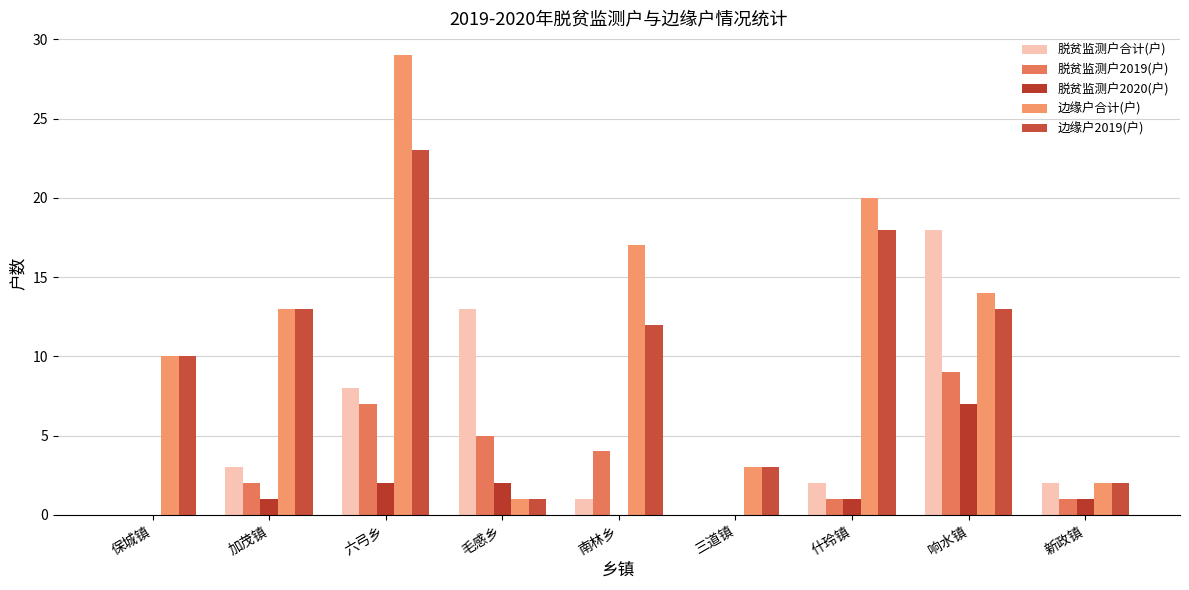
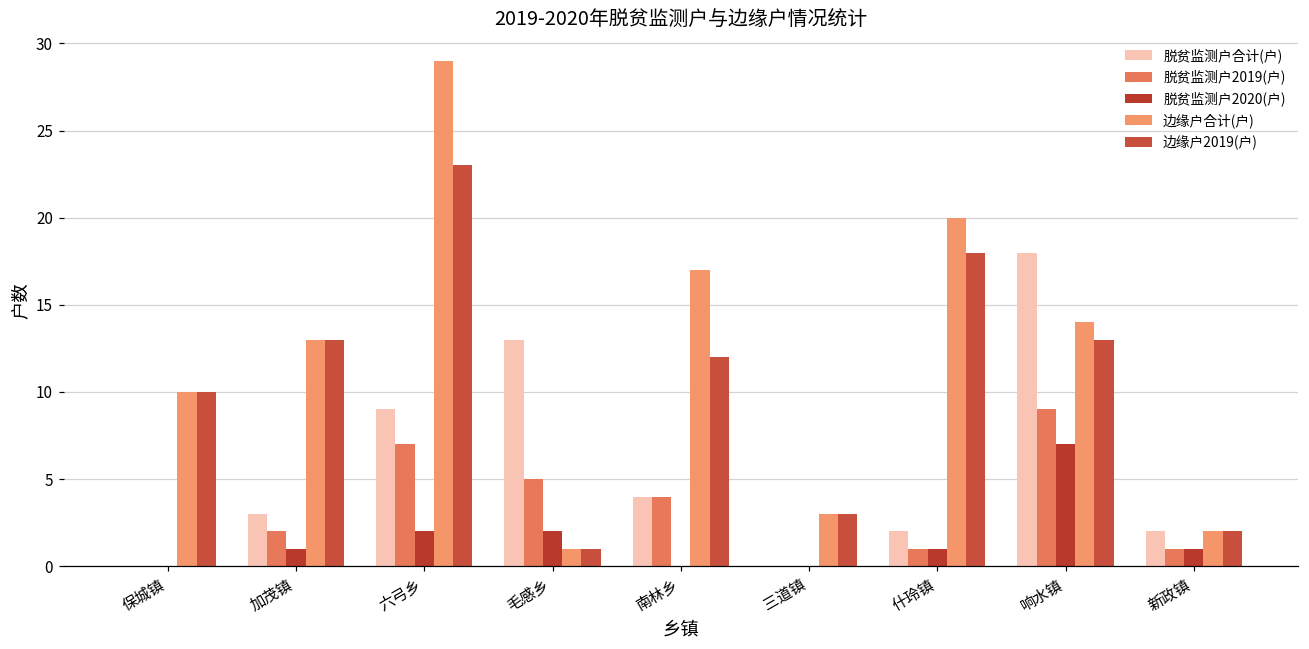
脱贫监测户合计(户), 六弓乡: 8 -> 9
脱贫监测户合计(户), 南林乡: 1 -> 4
